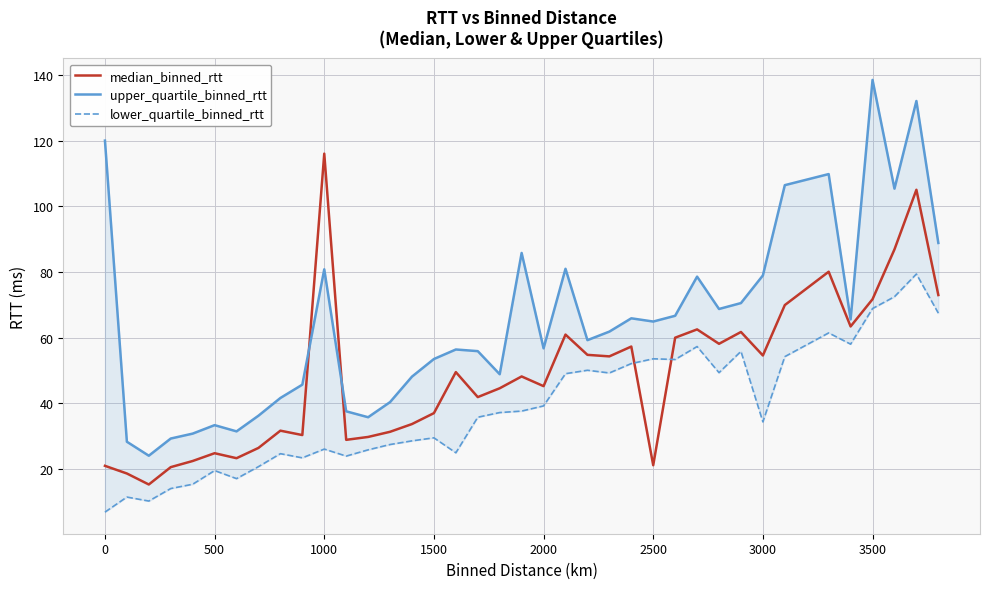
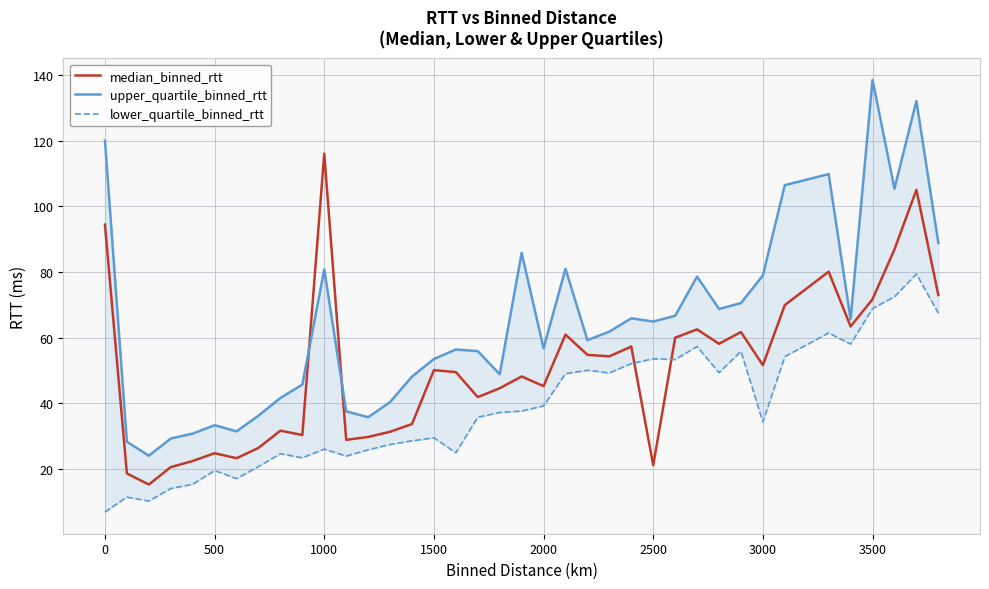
median_binned_rtt, 0: 21 -> 94
median_binned_rtt, 1500: 37 -> 50
median_binned_rtt, 3000: 55 -> 52
